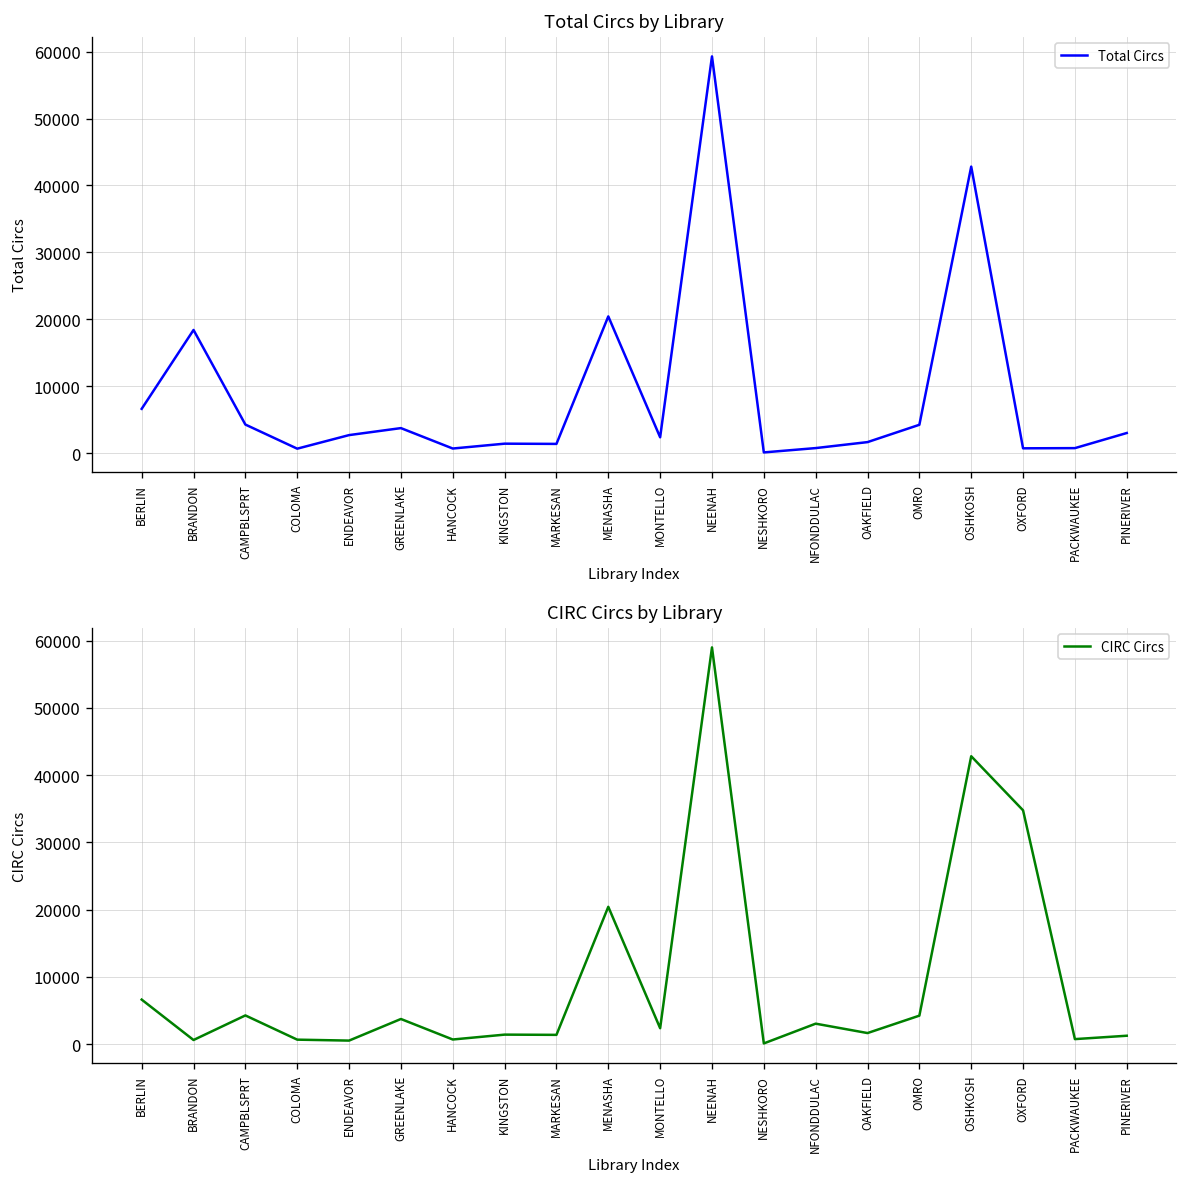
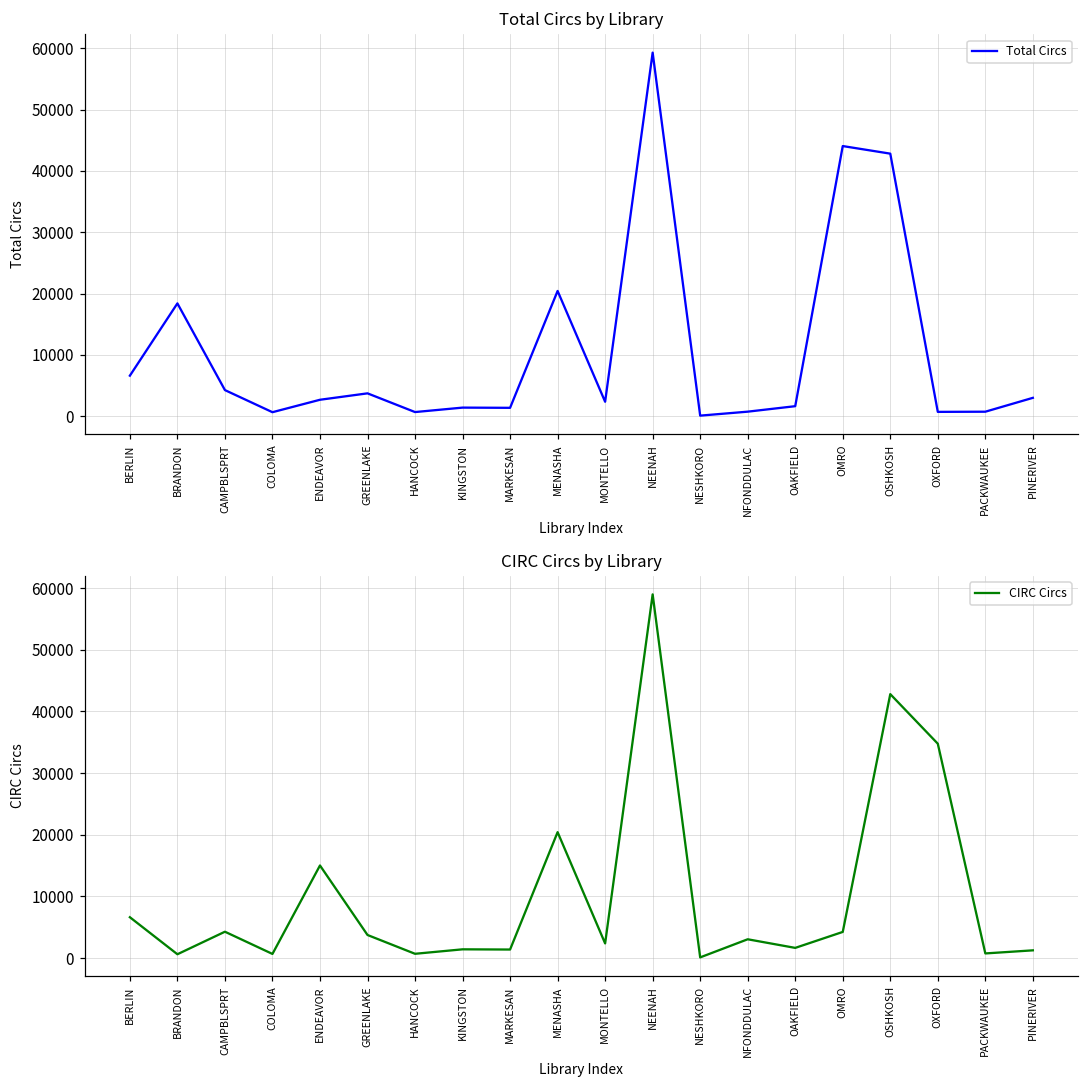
Total Circs by Library, OMRO: 4000 -> 44000
CIRC Circs by Library, ENDEAVOR: 1000 -> 15000
